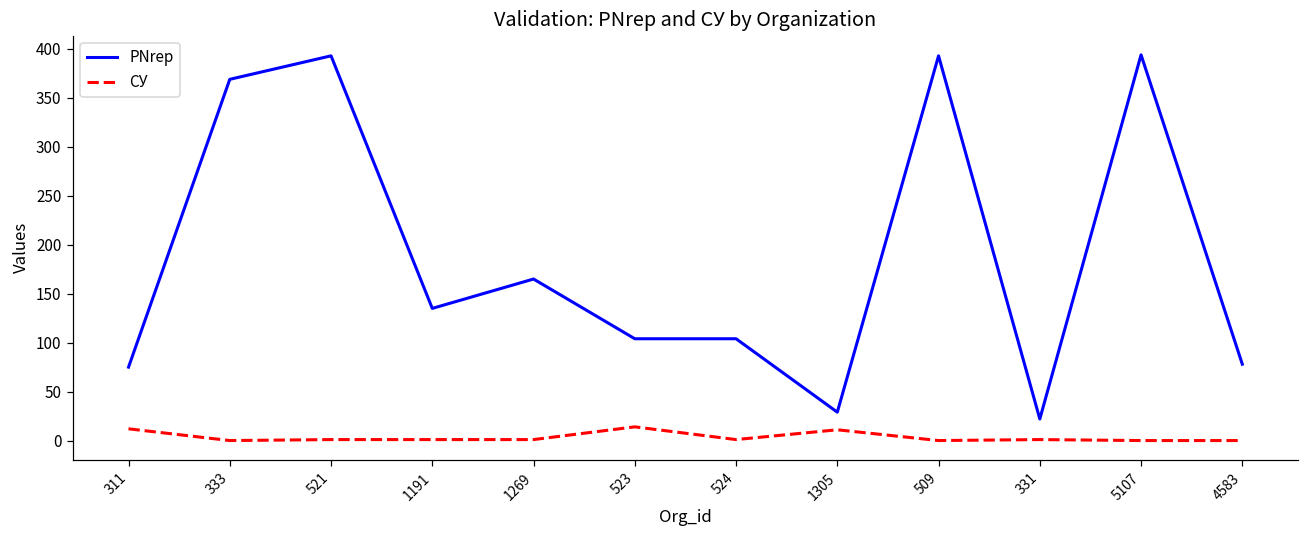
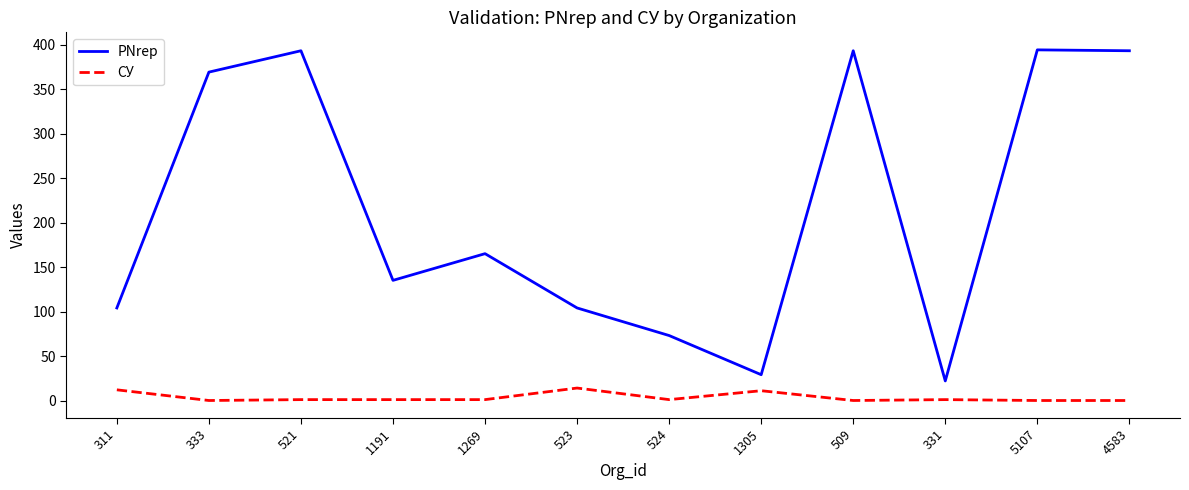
PNrep, 311: 80 -> 100
PNrep, 524: 100 -> 70
PNrep, 4583: 80 -> 390
